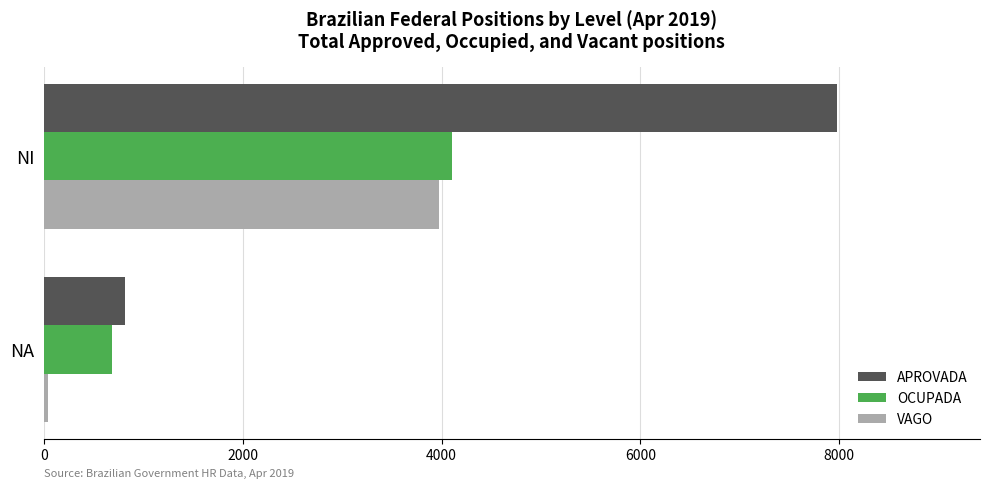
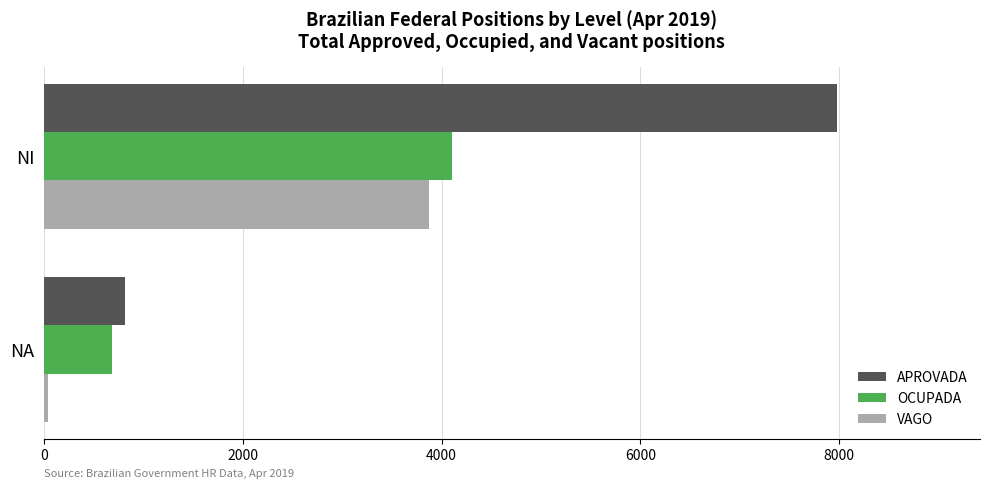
VAGO, NI: 4000 -> 3900
